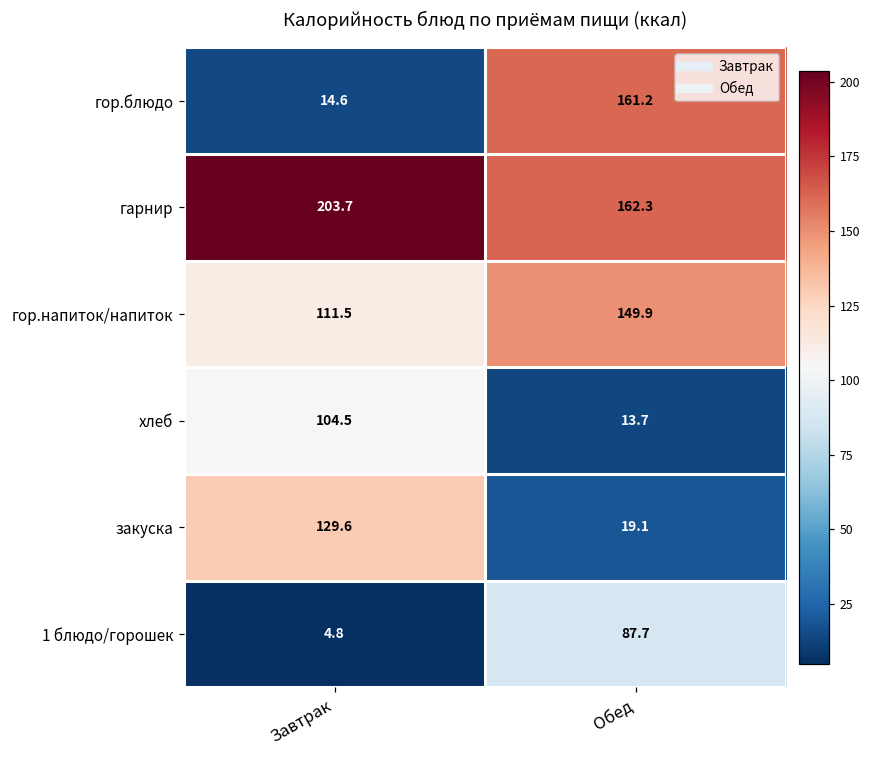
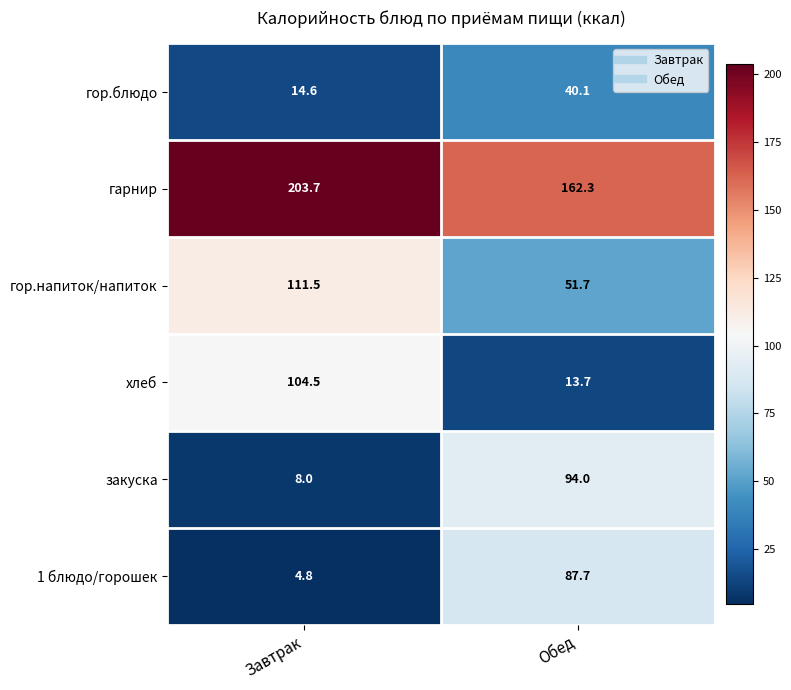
гор.блюдо, Обед: 161.2 -> 40.1
гор.напиток/напиток, Обед: 149.9 -> 51.7
закуска, Завтрак: 129.6 -> 8.0
закуска, Обед: 19.1 -> 94.0
